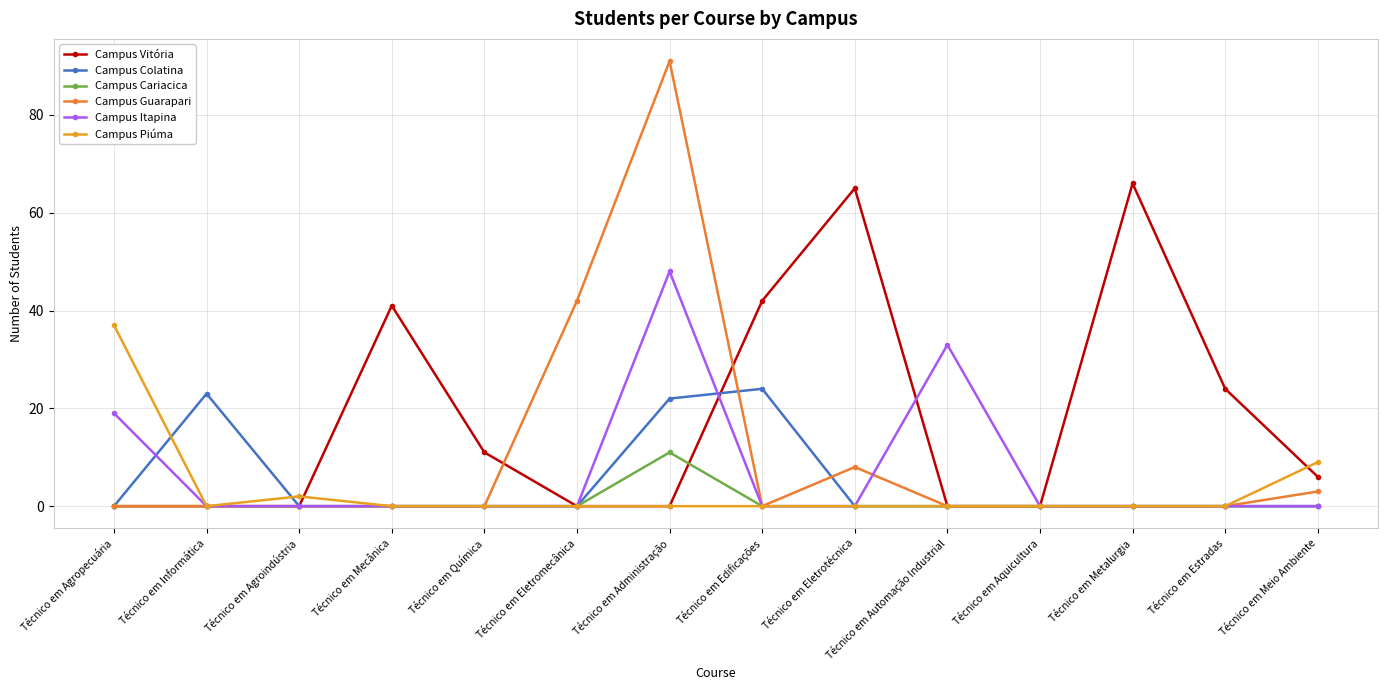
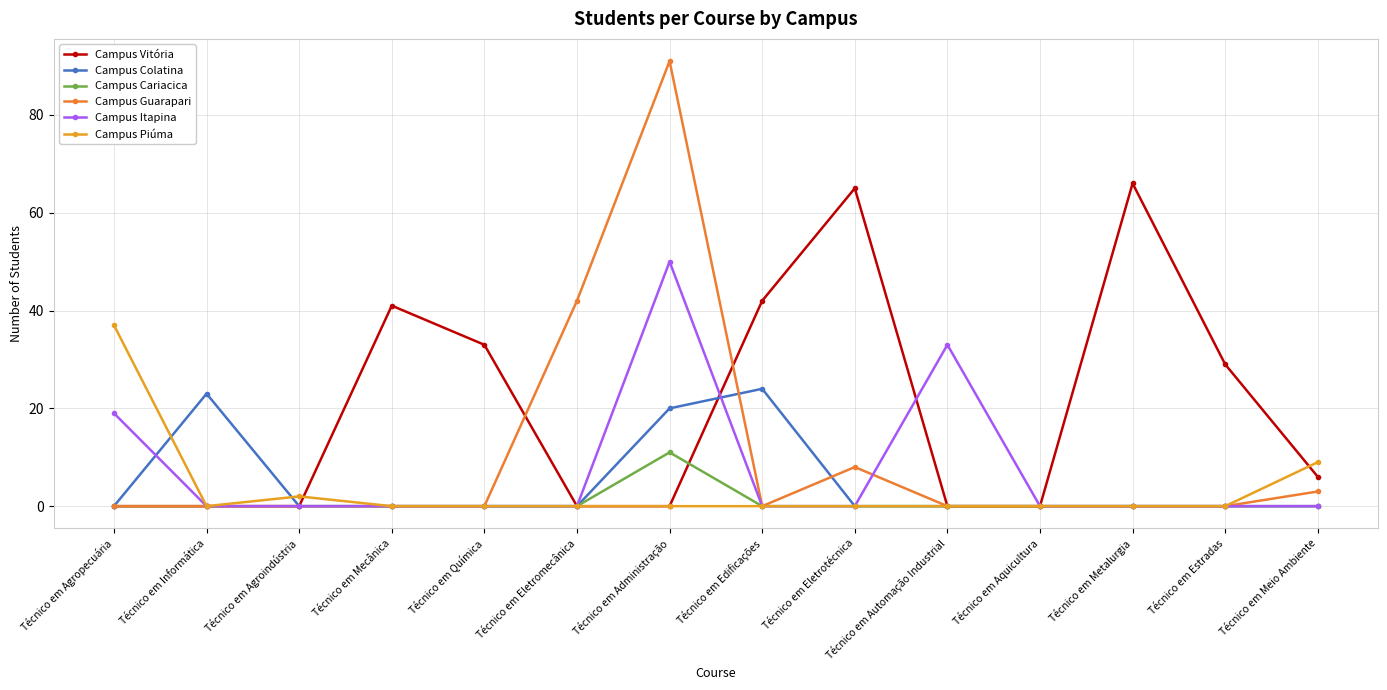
Campus Vitória, Técnico em Química: 11 -> 33
Campus Colatina, Técnico em Administração: 22 -> 20
Campus Itapina, Técnico em Administração: 48 -> 50
Campus Vitória, Técnico em Estradas: 24 -> 29
